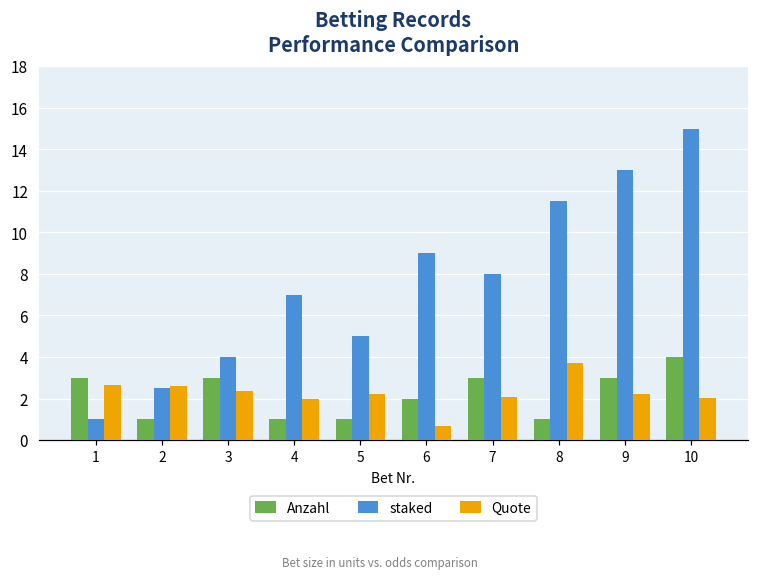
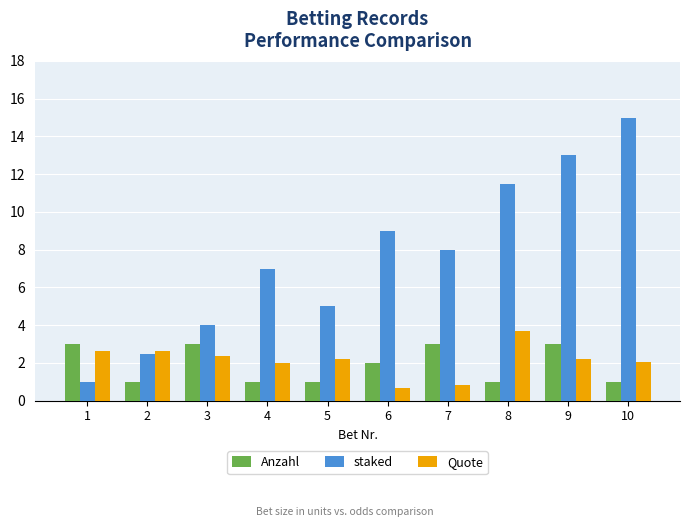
Quote, 7: 2.1 -> 0.8
Anzahl, 10: 4 -> 1
